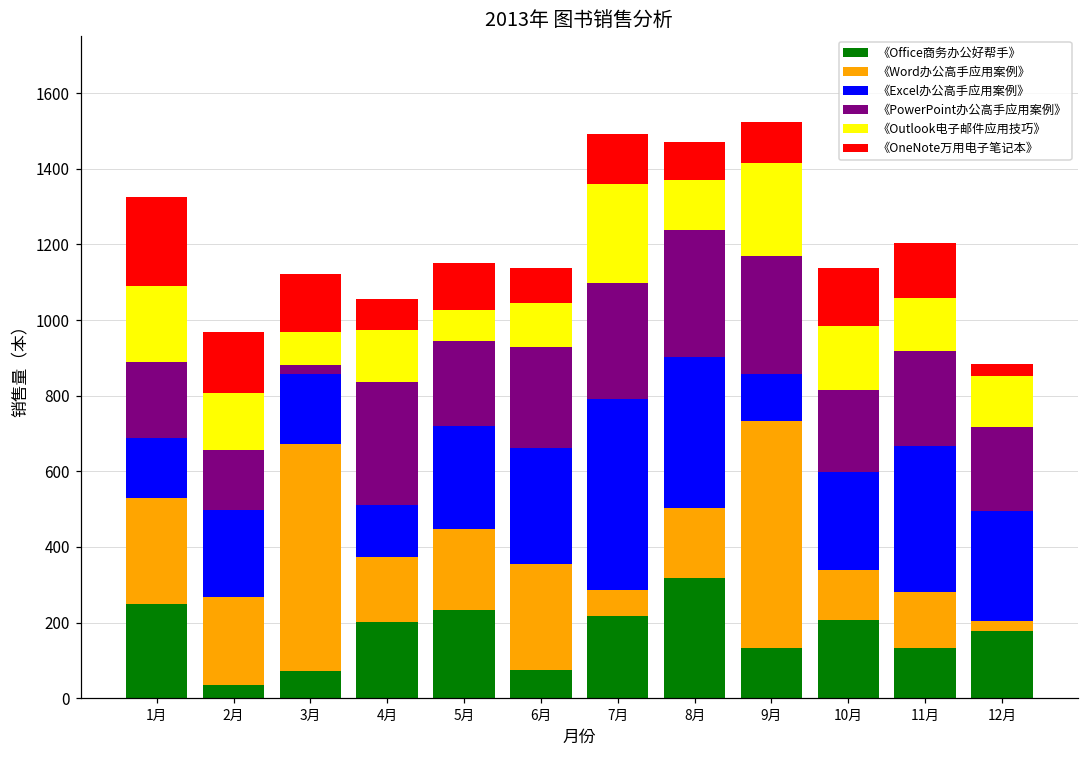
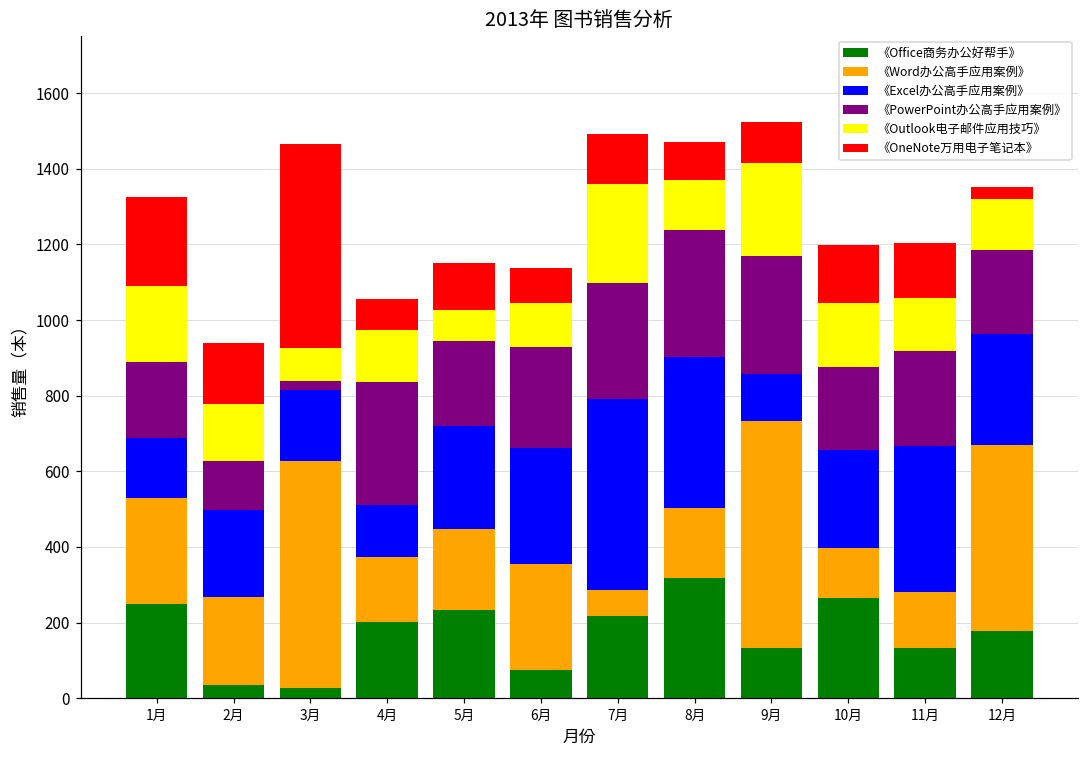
《PowerPoint办公高手应用案例》, 2月: 160 -> 130
《Office商务办公好帮手》, 3月: 70 -> 30
《OneNote万用电子笔记本》, 3月: 150 -> 540
《Office商务办公好帮手》, 10月: 210 -> 270
《Word办公高手应用案例》, 12月: 30 -> 490
